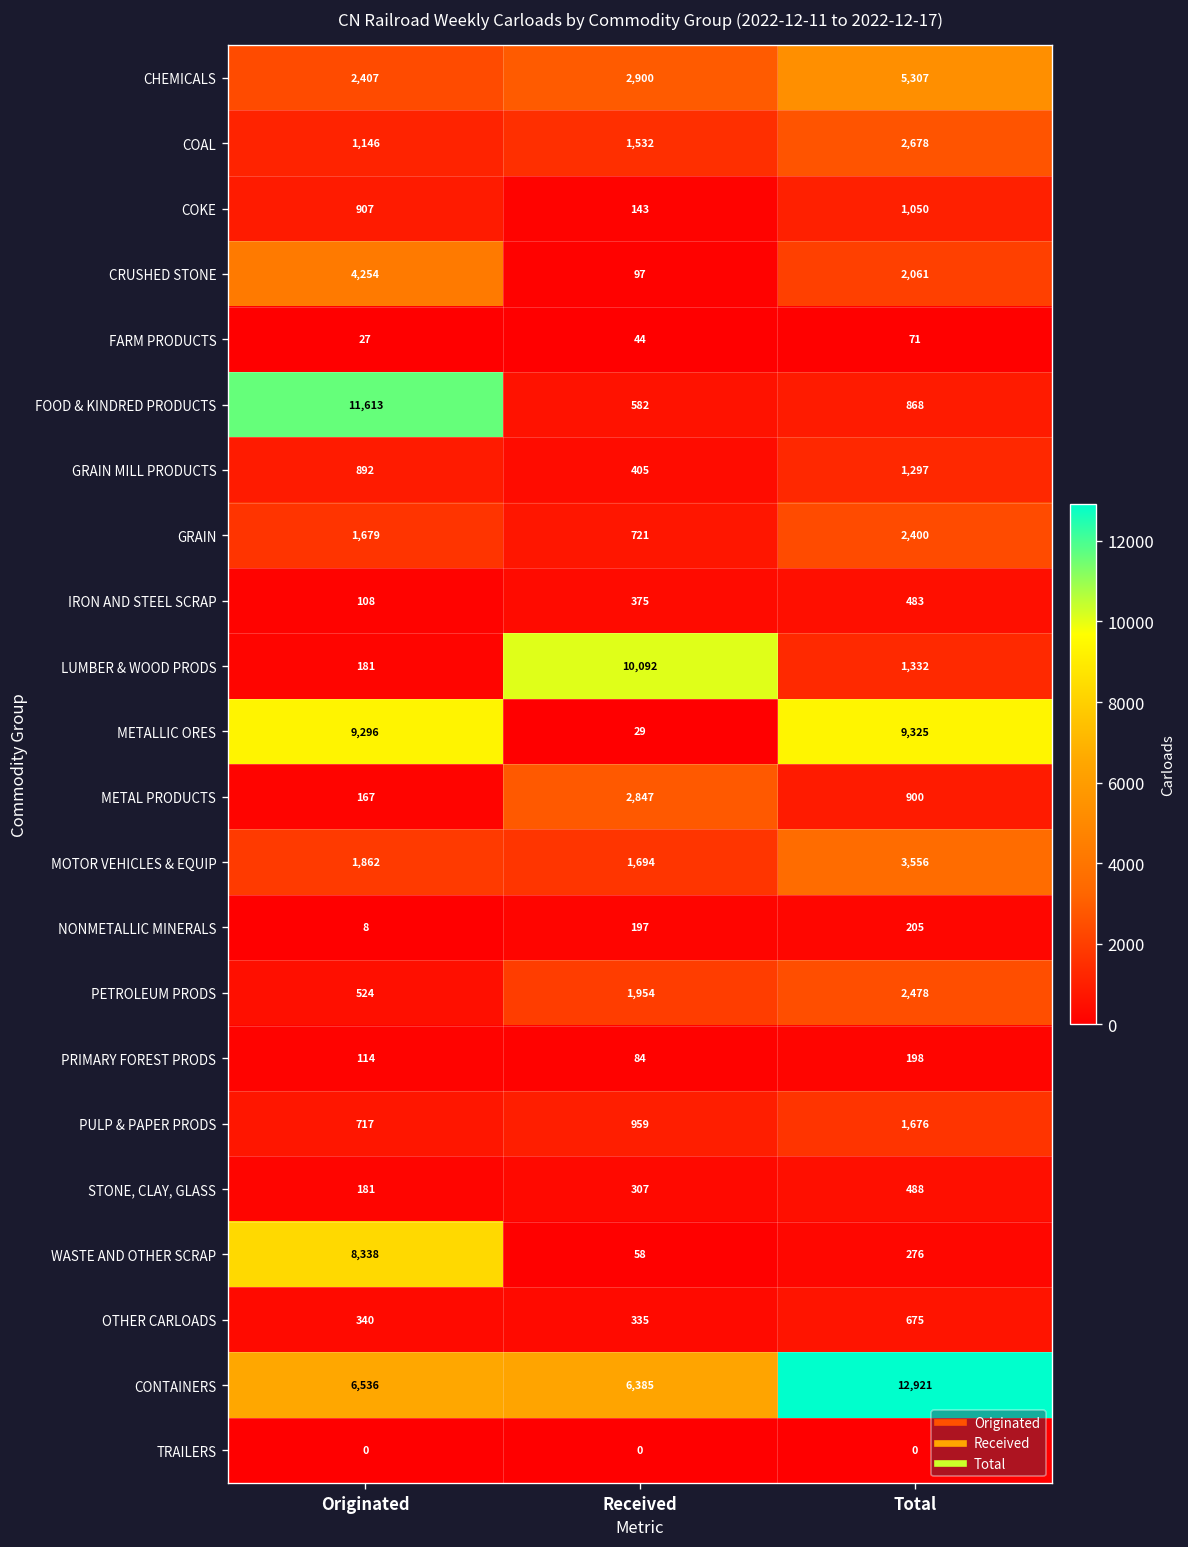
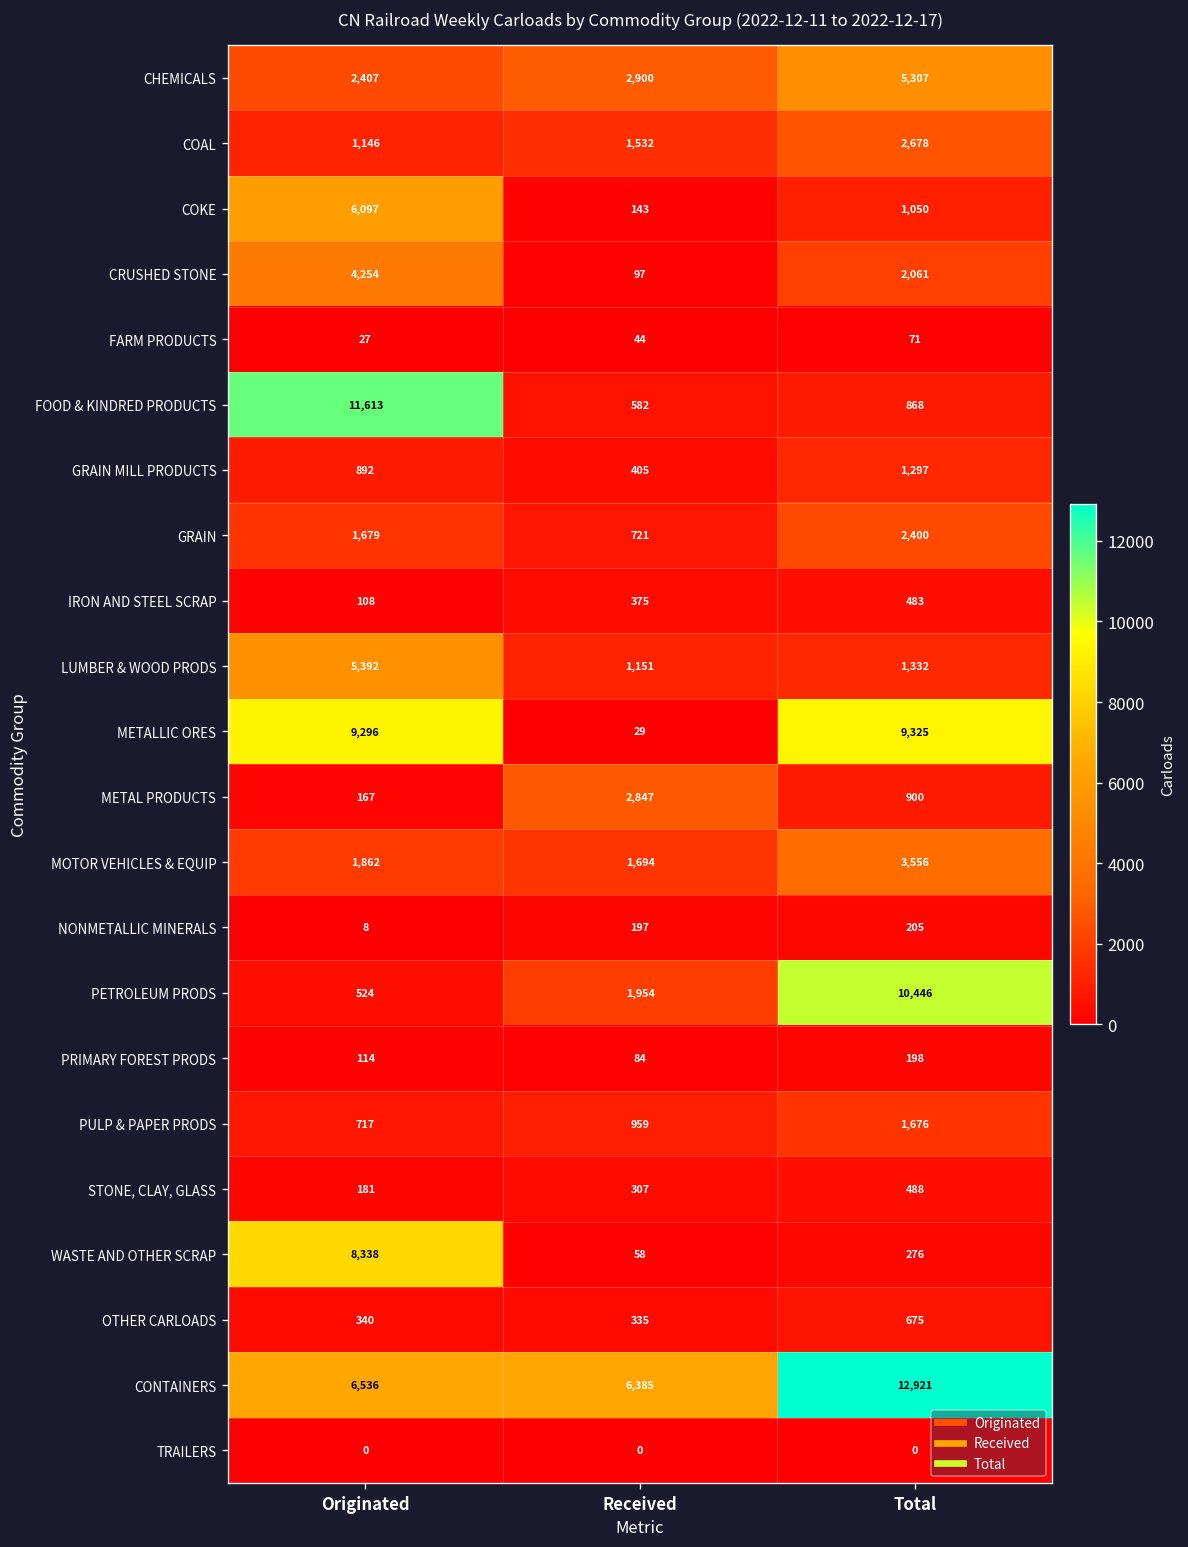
COKE, Originated: 907 -> 6,097
LUMBER & WOOD PRODS, Originated: 181 -> 5,392
LUMBER & WOOD PRODS, Received: 10,092 -> 1,151
PETROLEUM PRODS, Total: 2,478 -> 10,446
